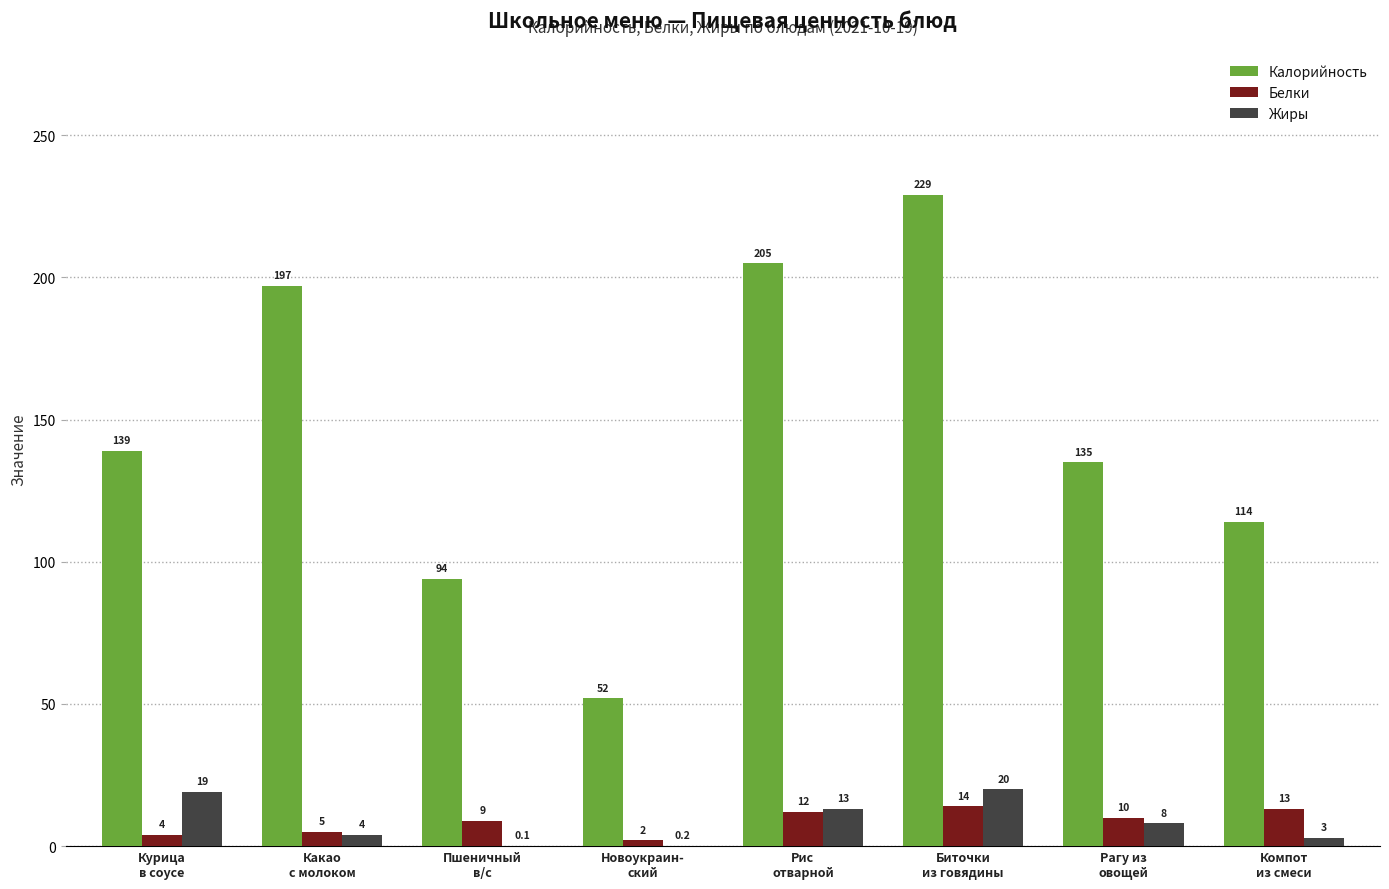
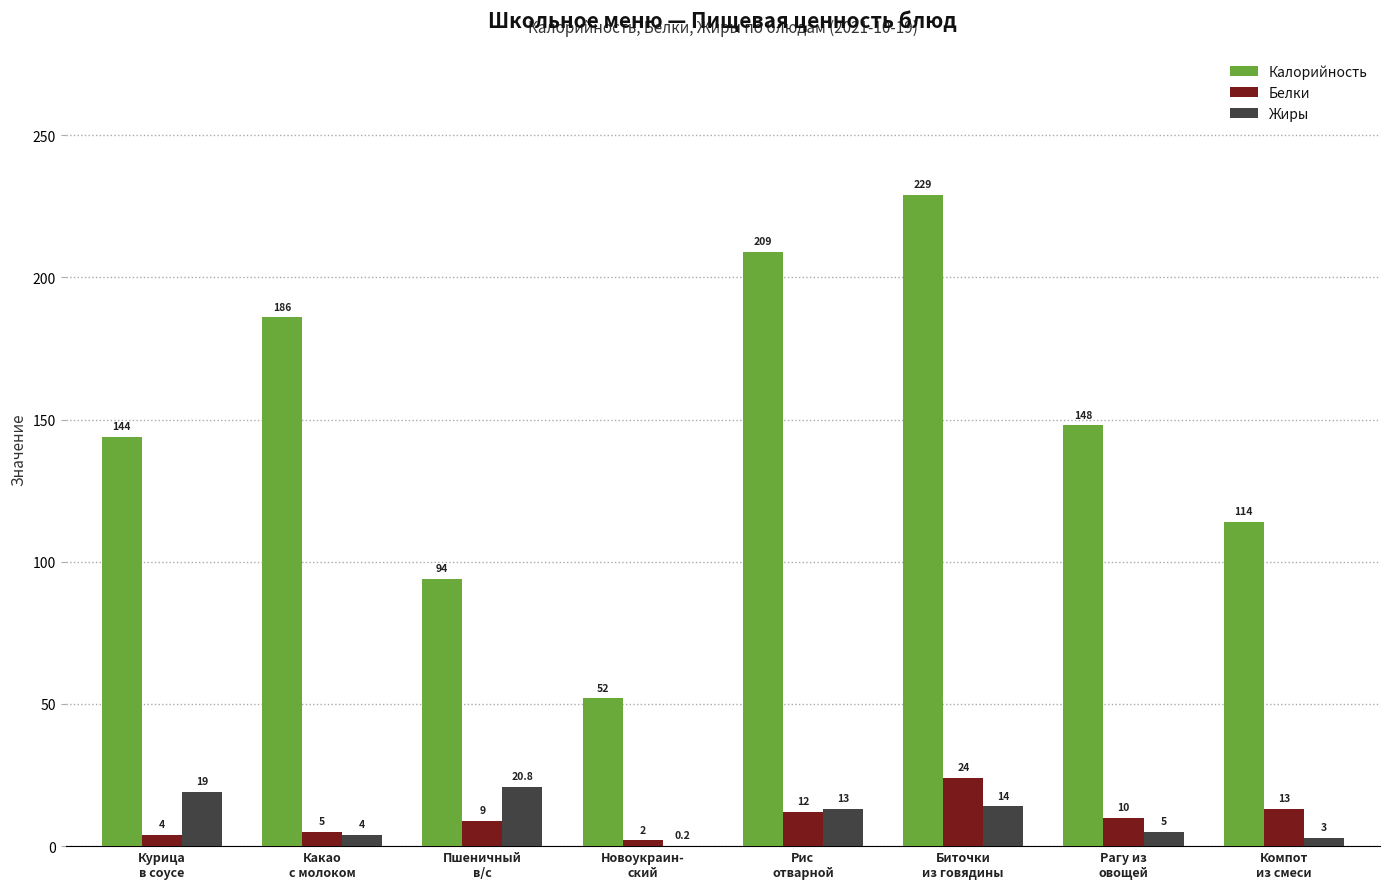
Калорийность, Курица в соусе: 139 -> 144
Калорийность, Какао с молоком: 197 -> 186
Жиры, Пшеничный в/с: 0.1 -> 20.8
Калорийность, Рис отварной: 205 -> 209
Белки, Биточки из говядины: 14 -> 24
Жиры, Биточки из говядины: 20 -> 14
Калорийность, Рагу из овощей: 135 -> 148
Жиры, Рагу из овощей: 8 -> 5
